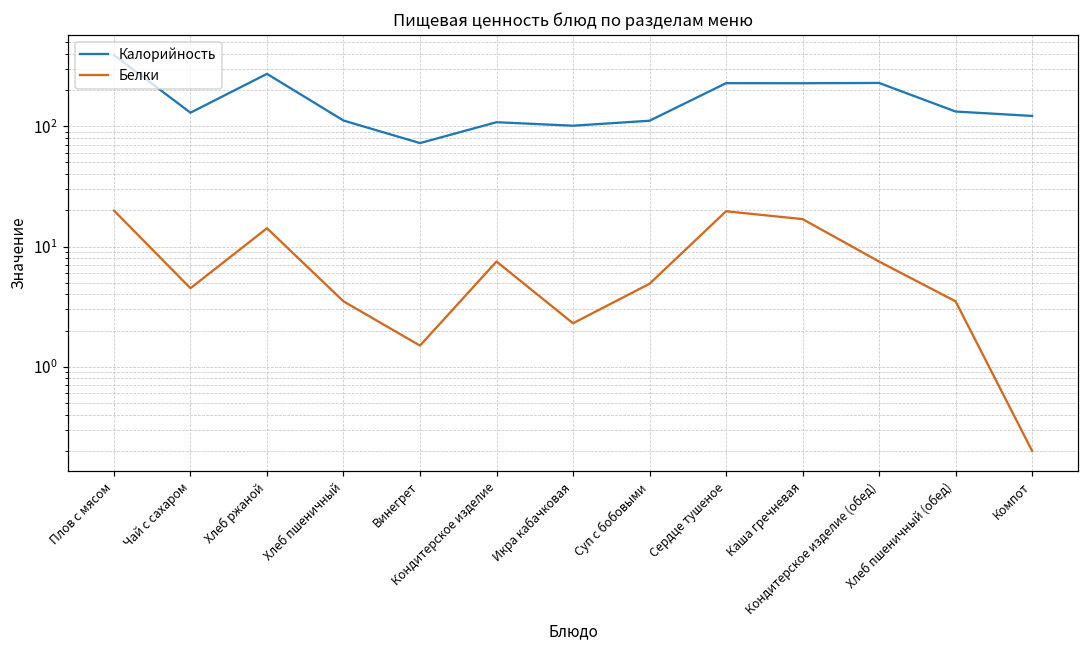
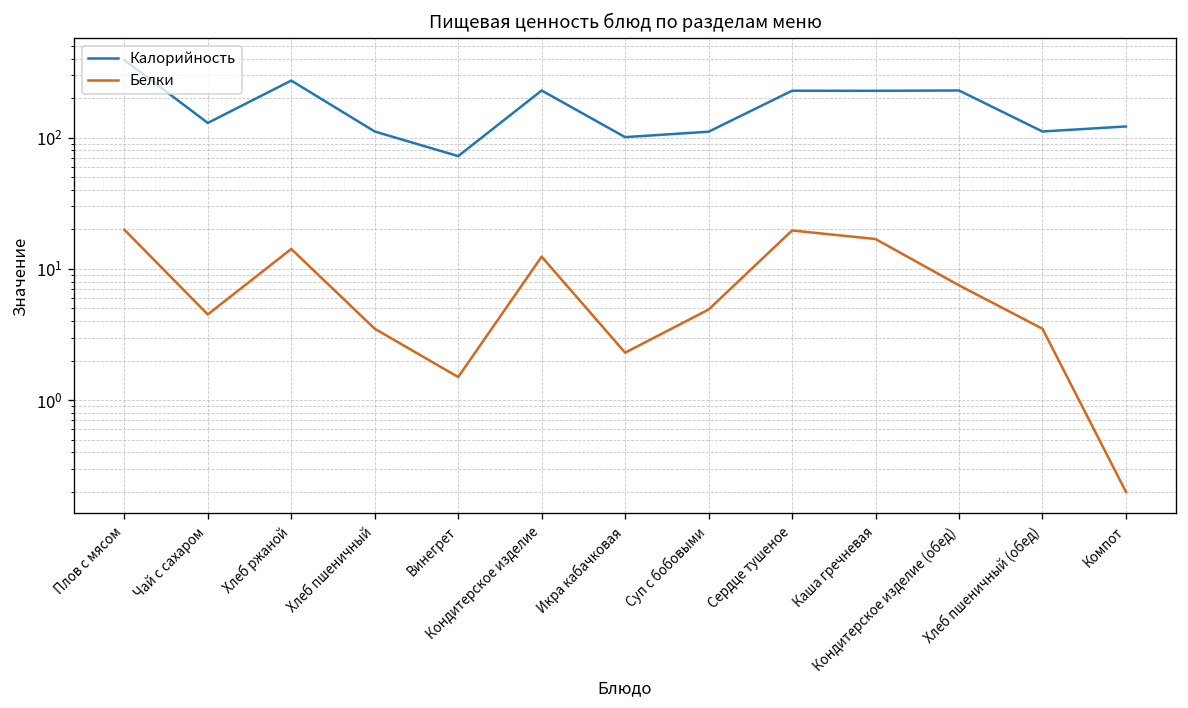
Калорийность, Кондитерское изделие: 110 -> 230
Белки, Кондитерское изделие: 8 -> 12
Калорийность, Хлеб пшеничный (обед): 130 -> 110
